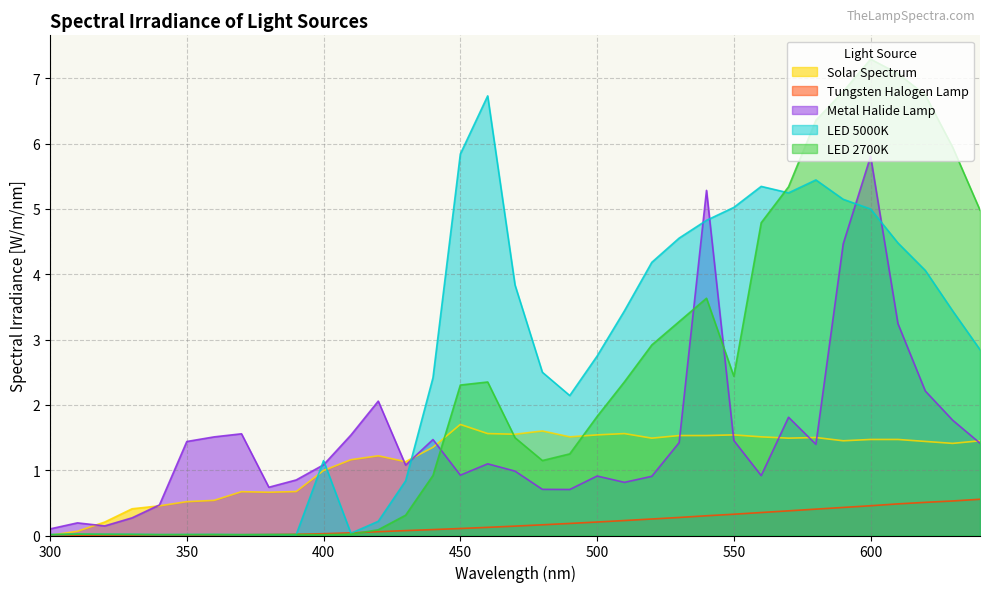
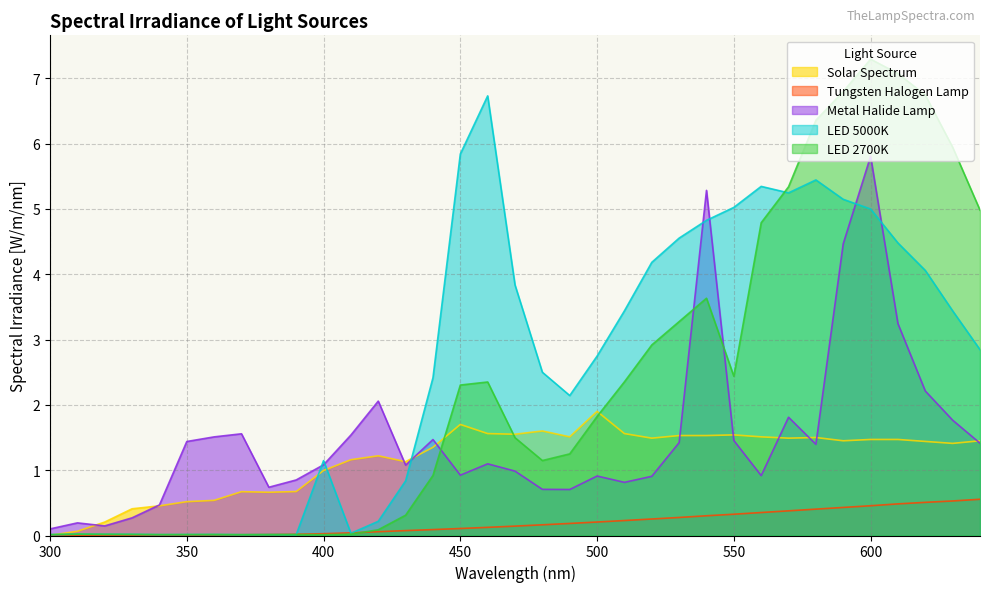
Solar Spectrum, 500: 1.5 -> 1.9
